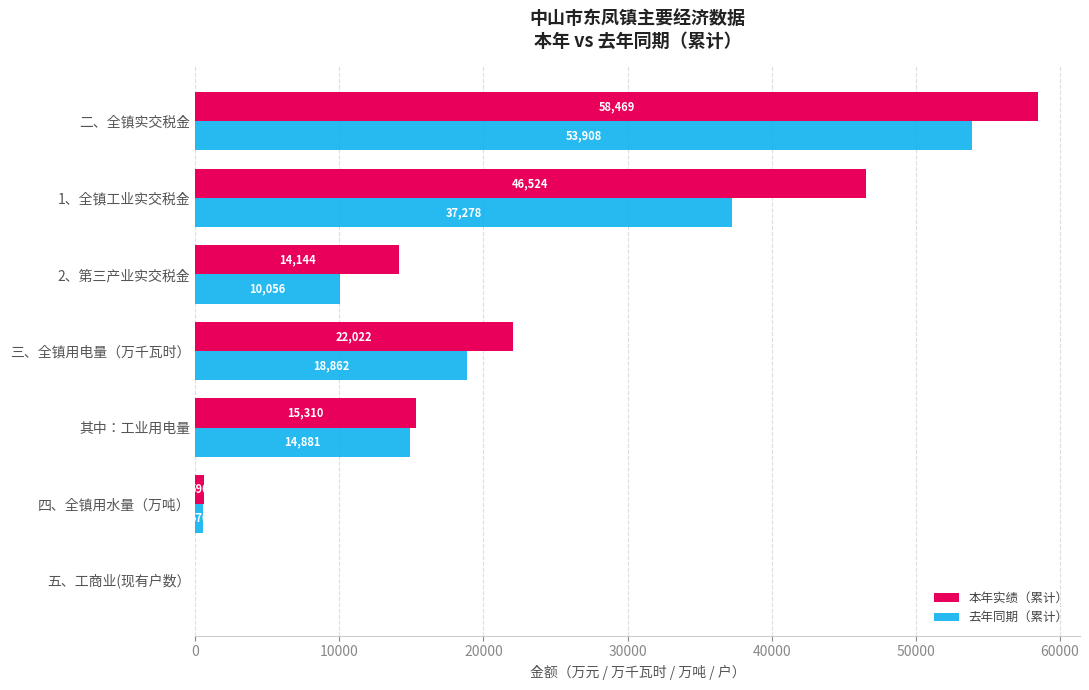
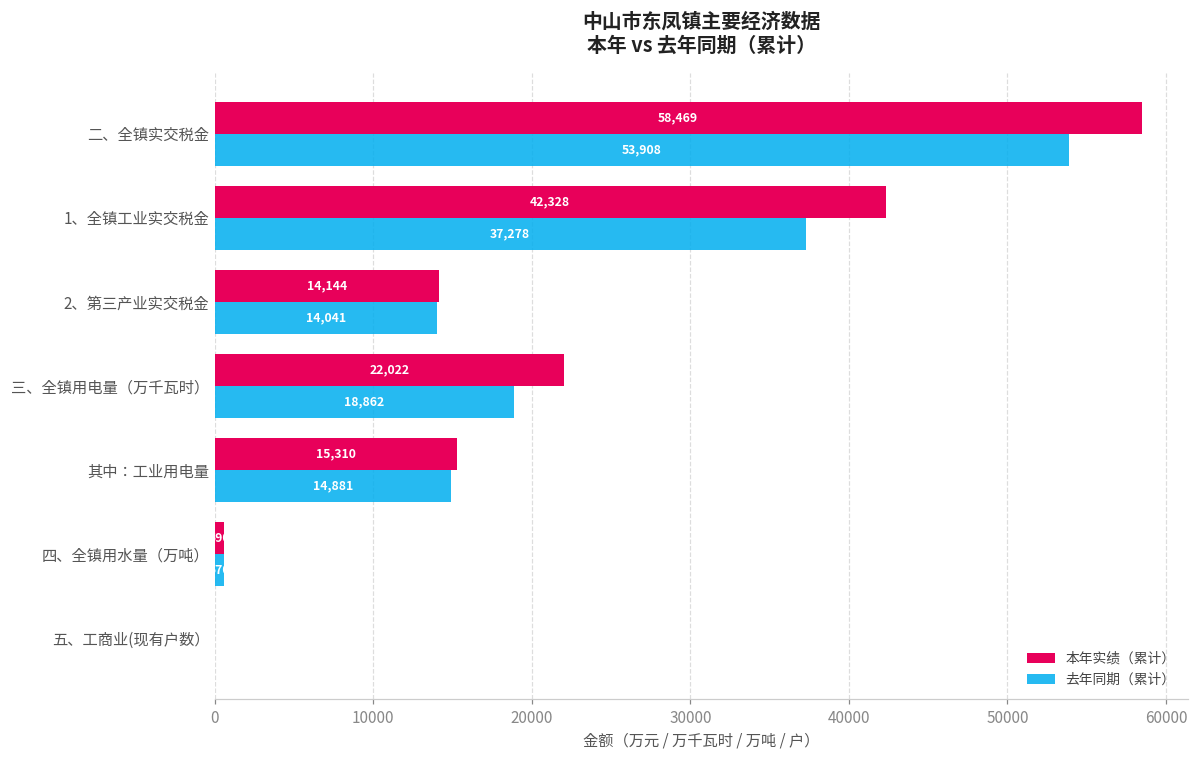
本年实绩（累计）, 1、全镇工业实交税金: 46,524 -> 42,328
去年同期（累计）, 2、第三产业实交税金: 10,056 -> 14,041
